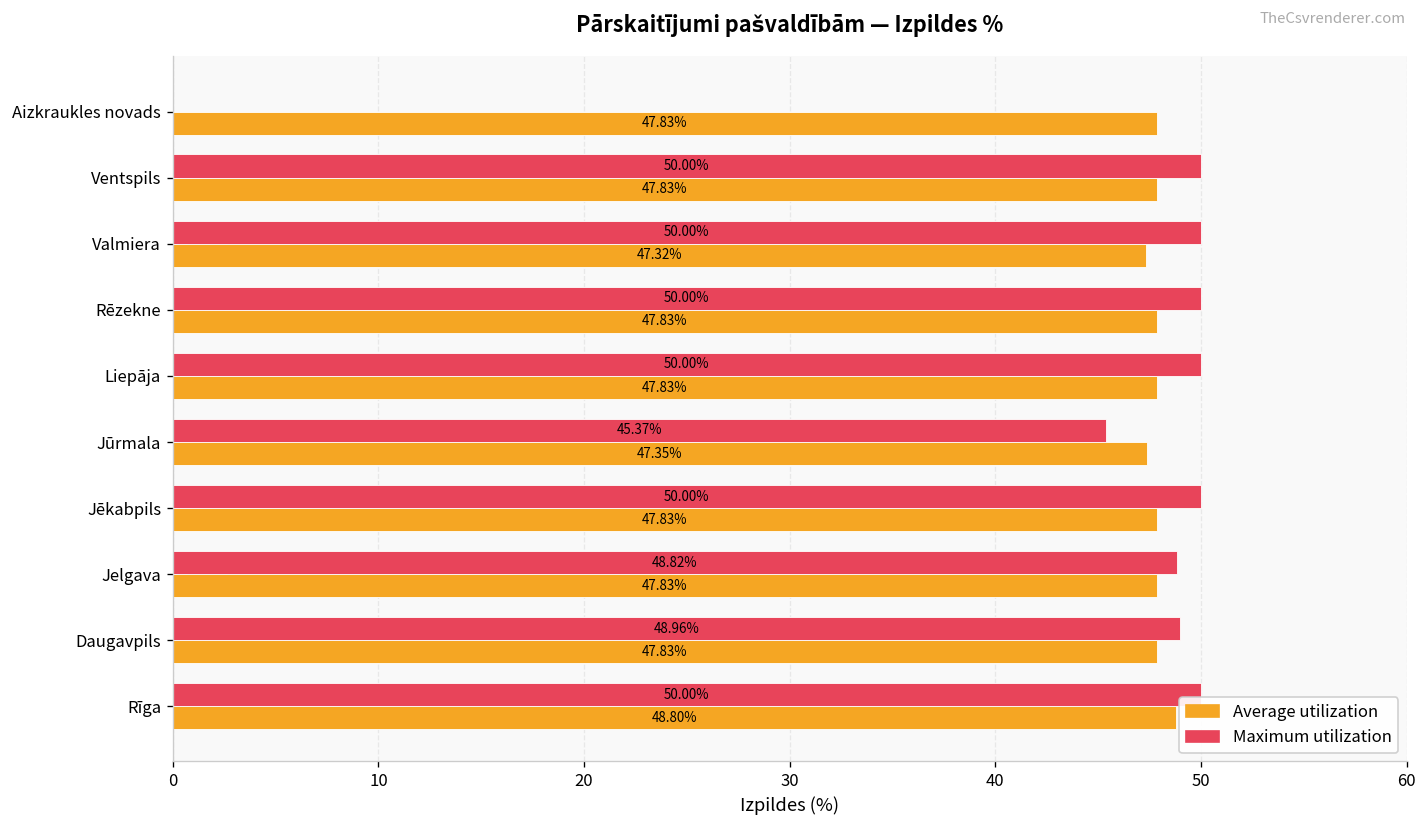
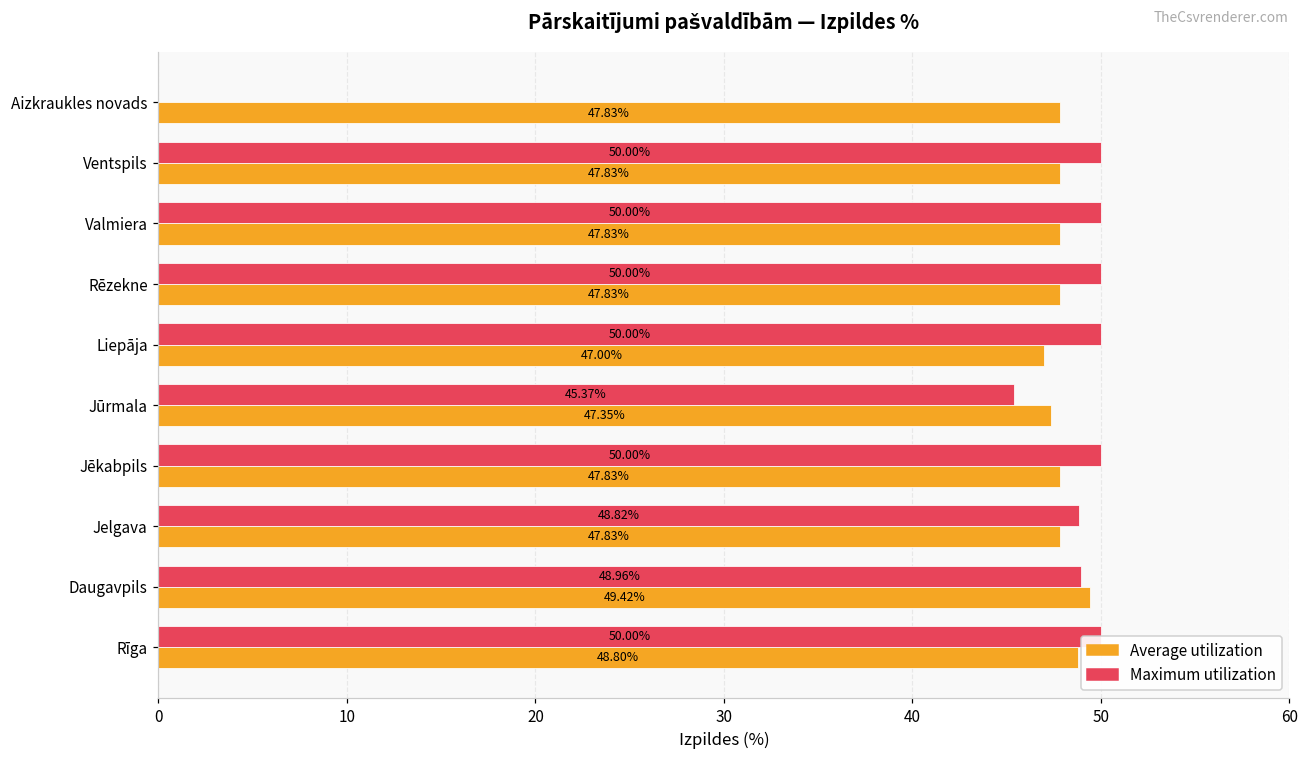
Average utilization, Valmiera: 47.32% -> 47.83%
Average utilization, Liepāja: 47.83% -> 47.00%
Average utilization, Daugavpils: 47.83% -> 49.42%
